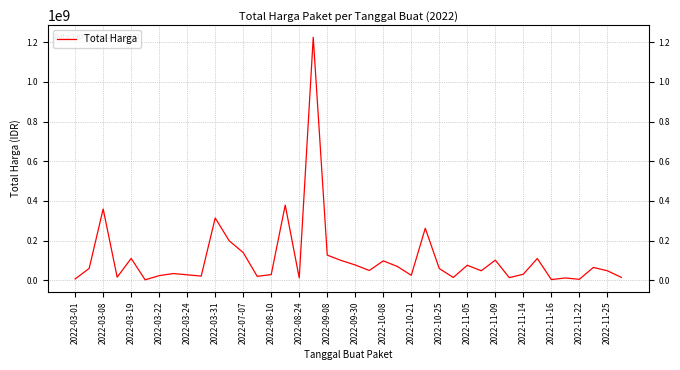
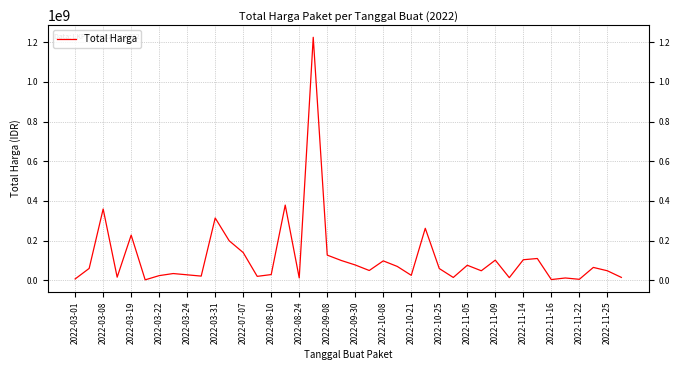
2022-03-19: 110000000 -> 230000000
2022-11-14: 30000000 -> 100000000
